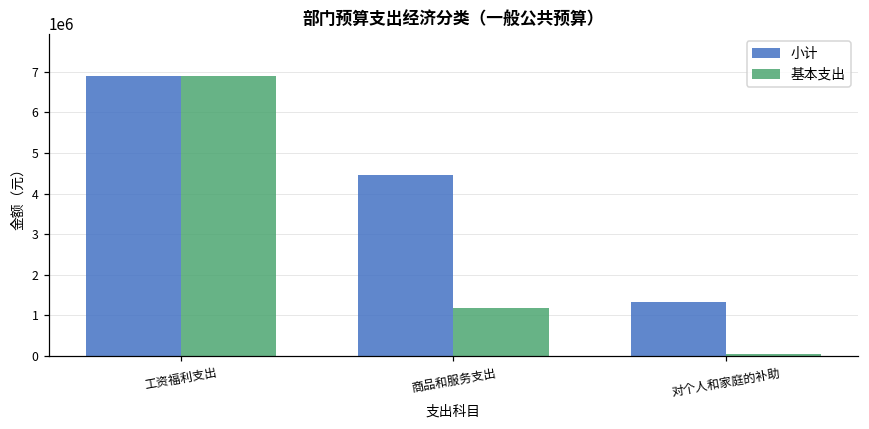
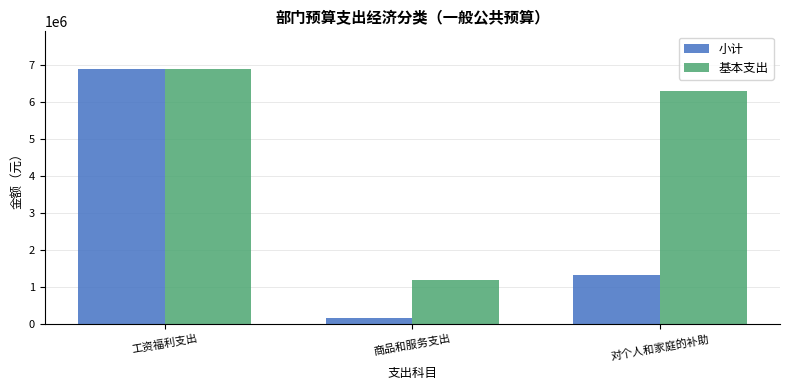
小计, 商品和服务支出: 4500000 -> 200000
基本支出, 对个人和家庭的补助: 100000 -> 6300000
